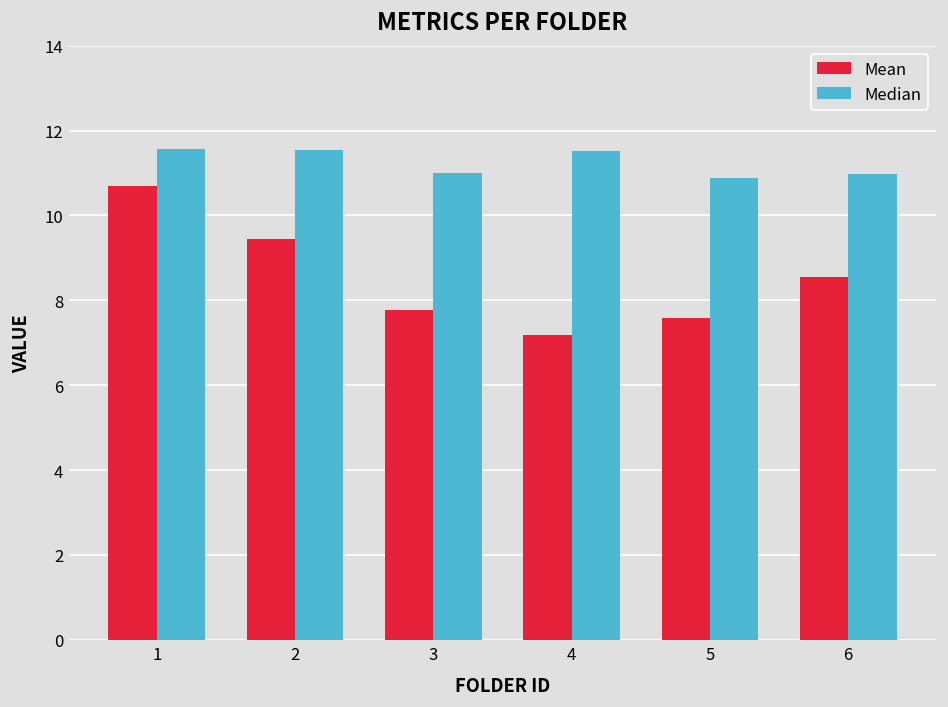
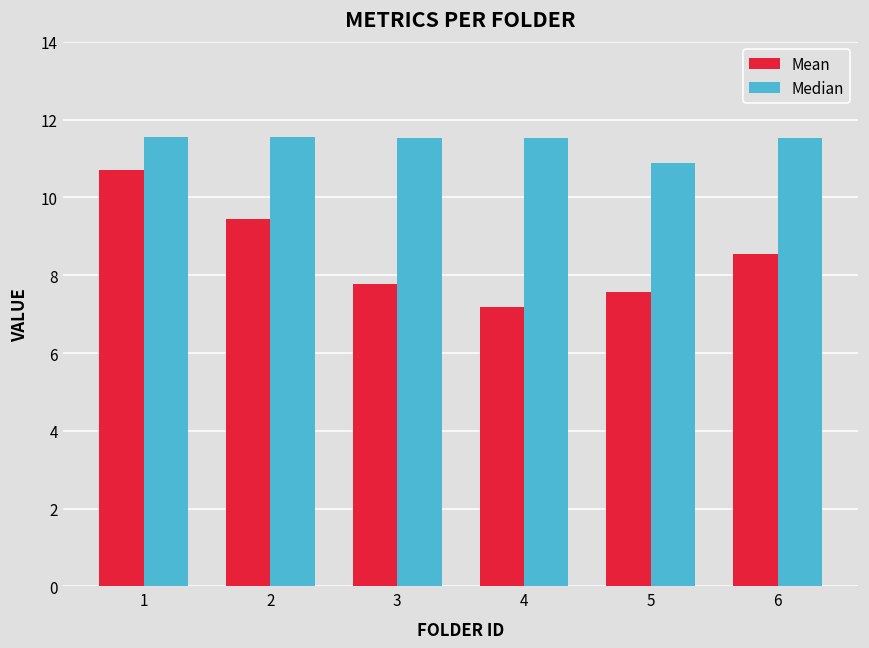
Median, 3: 11.0 -> 11.5
Median, 6: 11.0 -> 11.5
